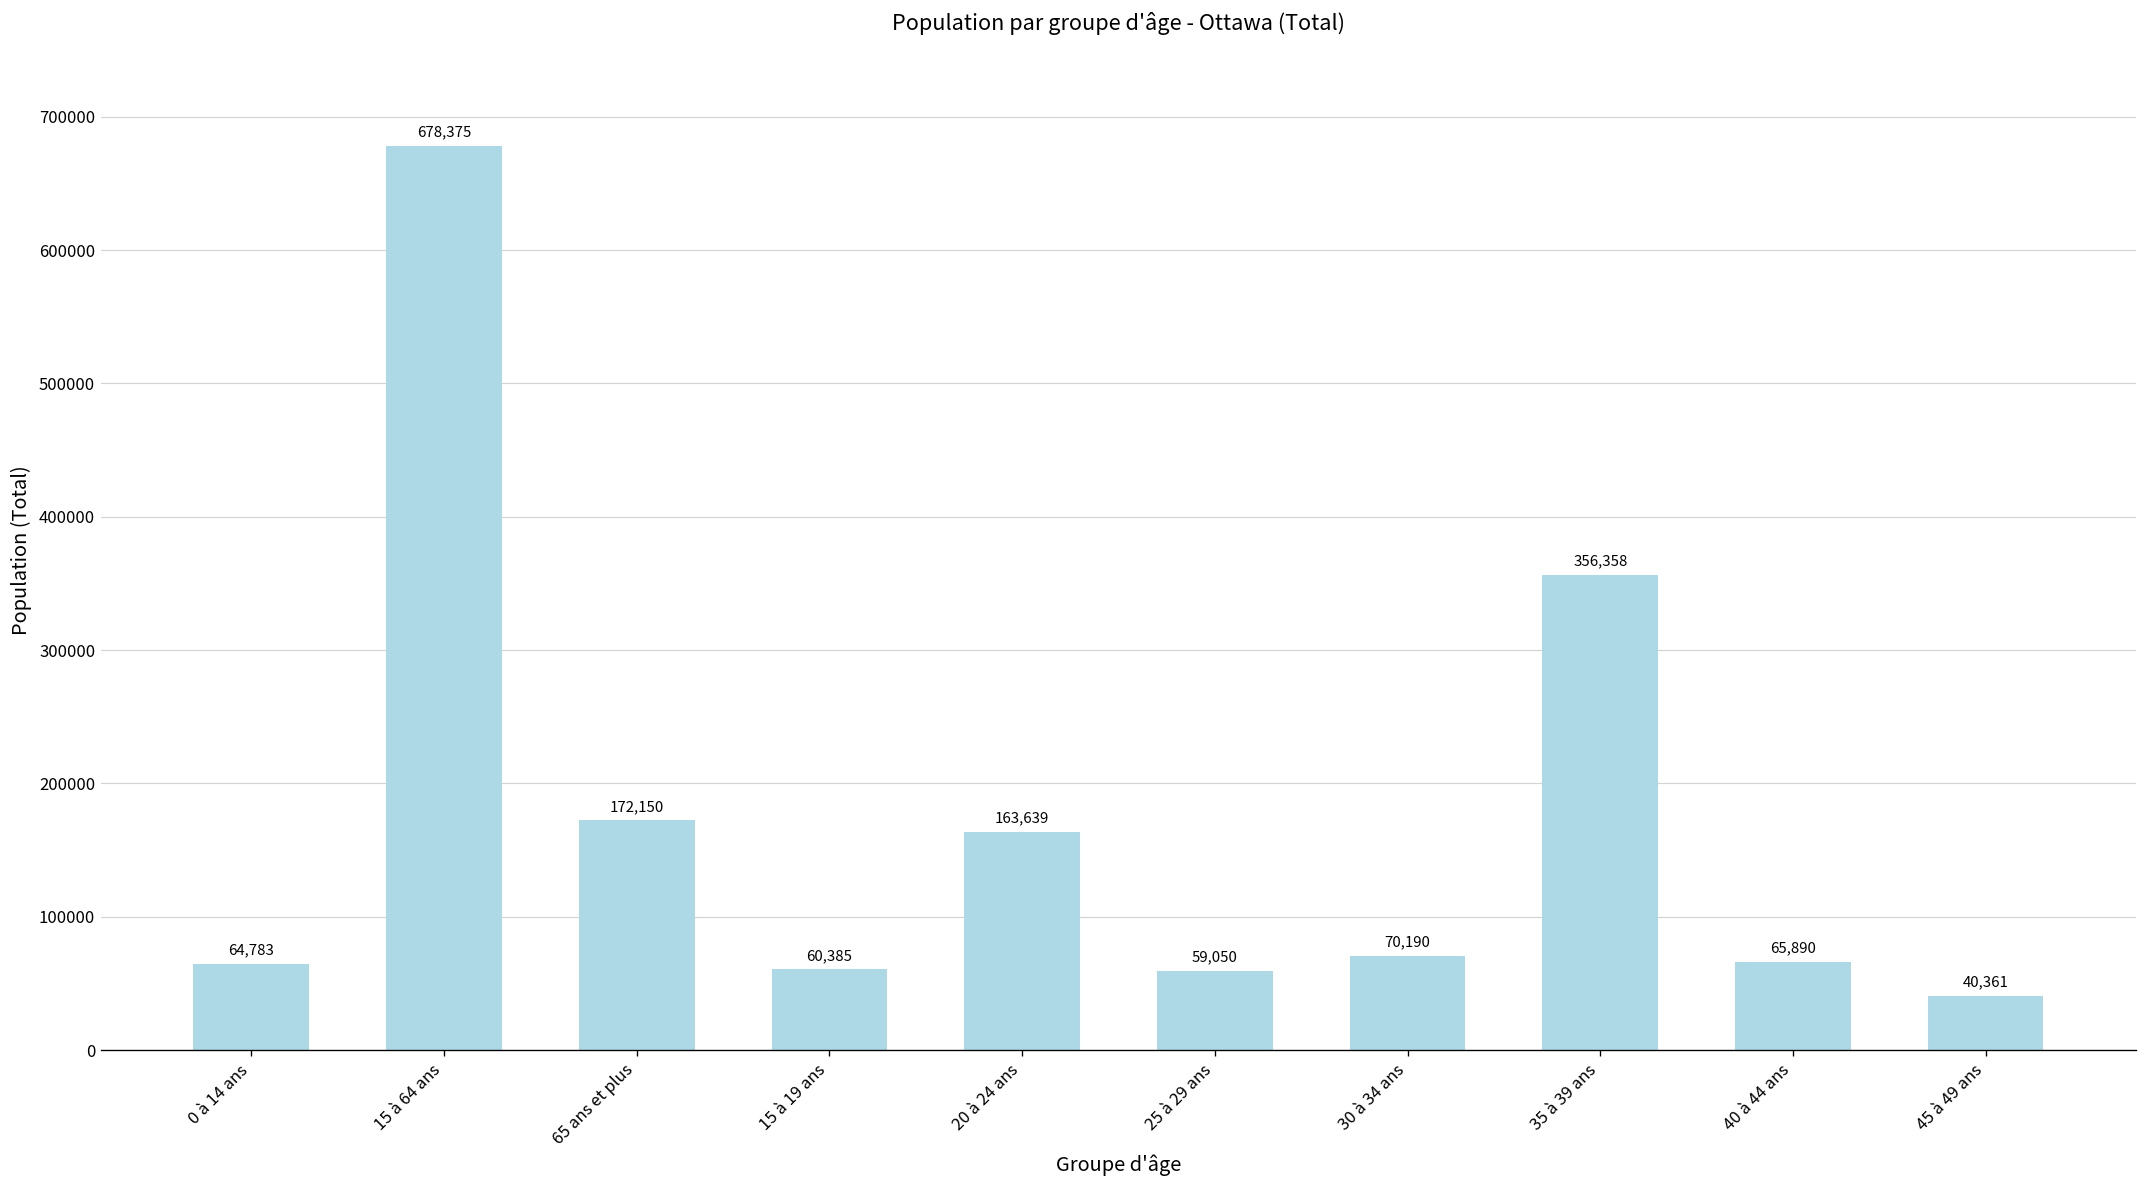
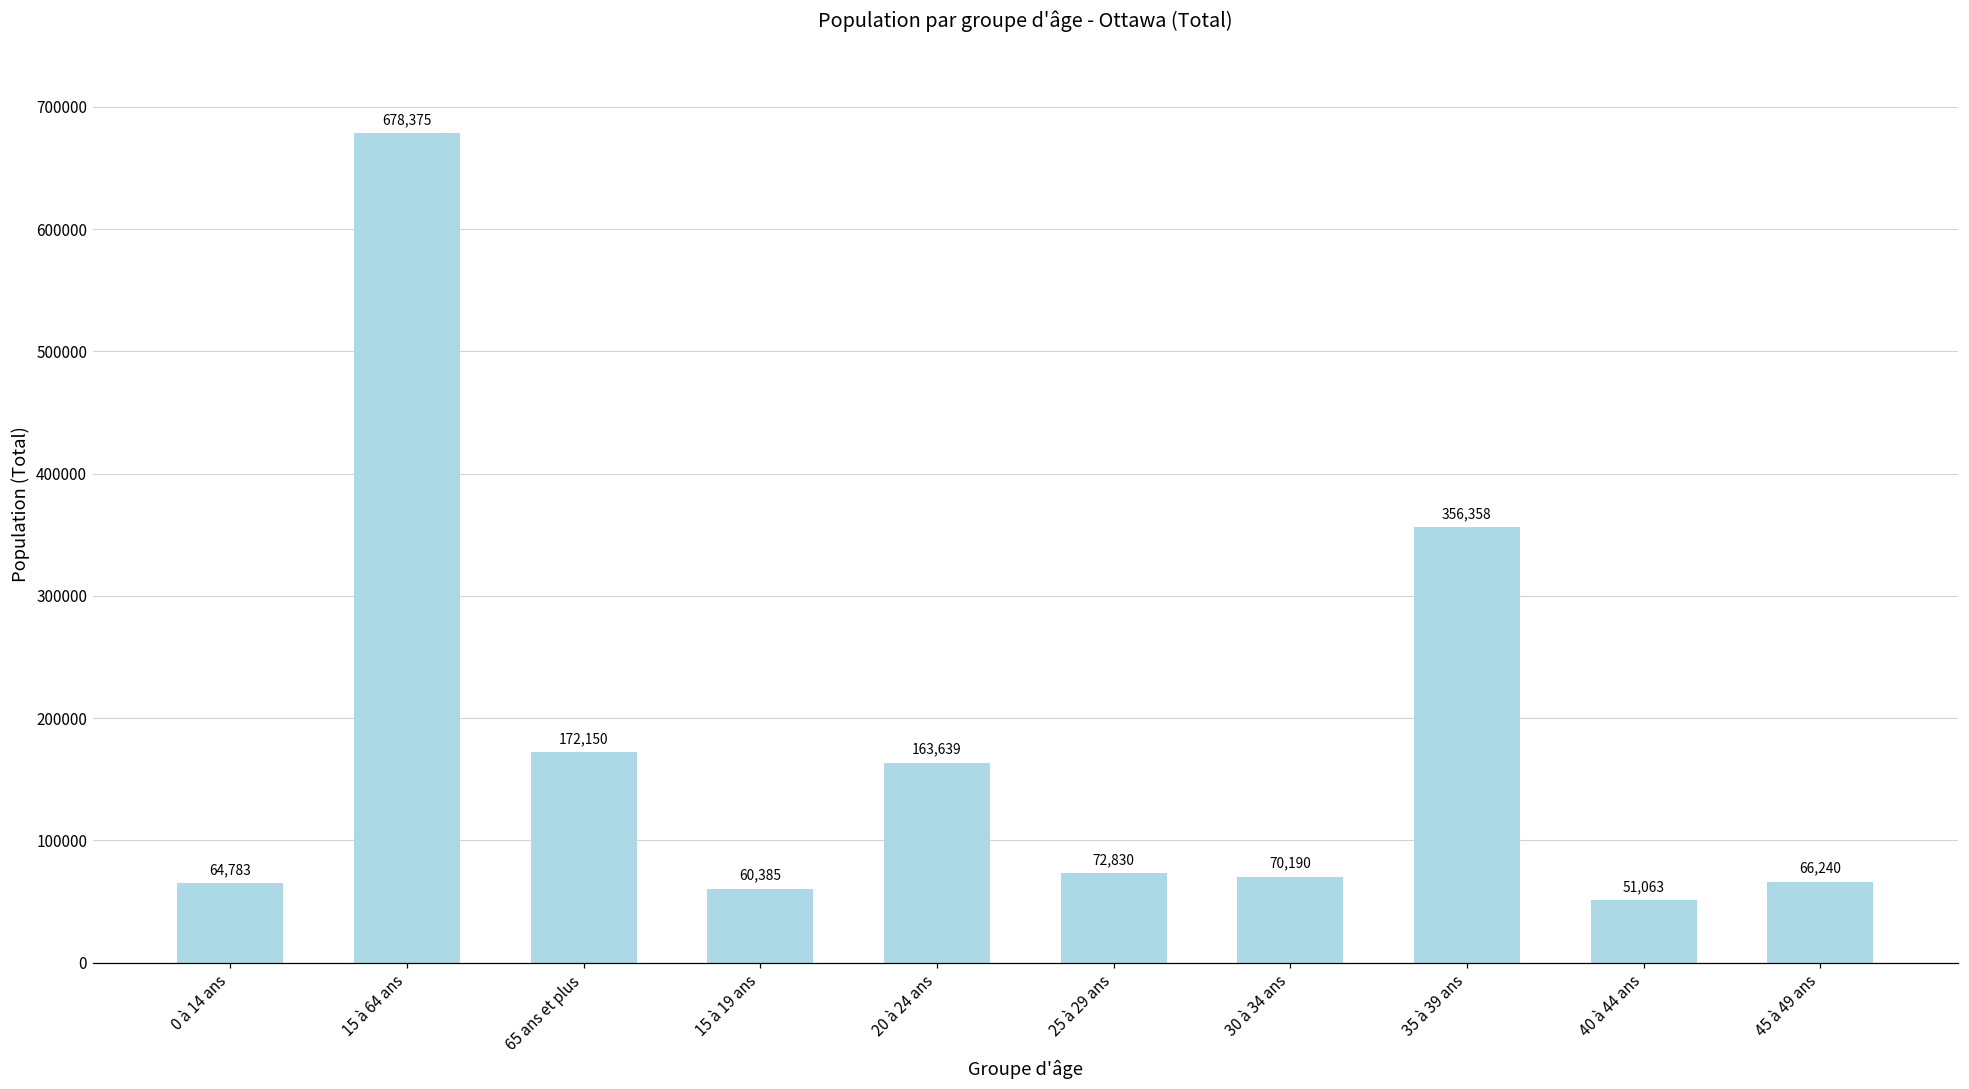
25 à 29 ans: 59,050 -> 72,830
40 à 44 ans: 65,890 -> 51,063
45 à 49 ans: 40,361 -> 66,240
